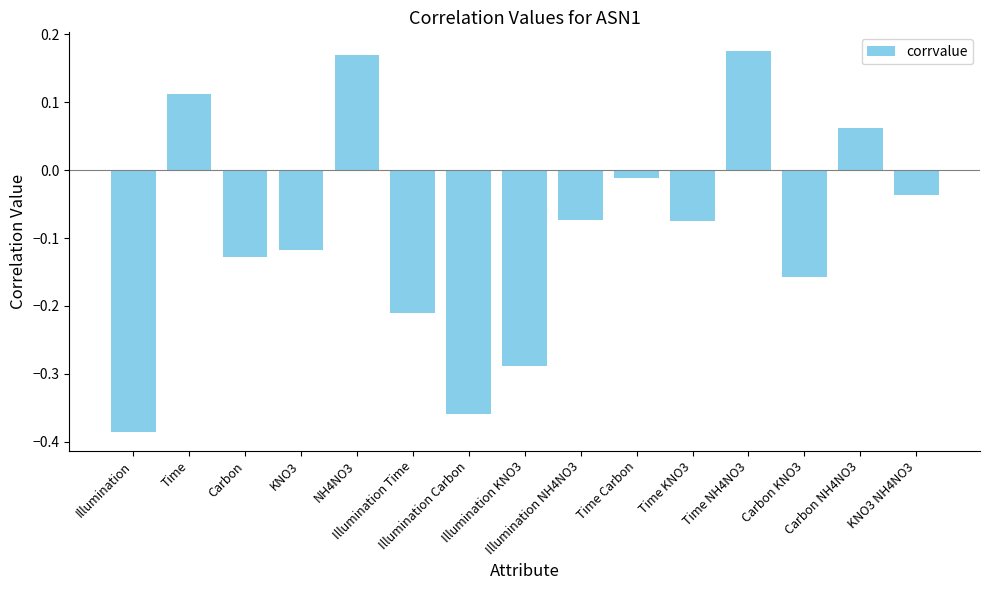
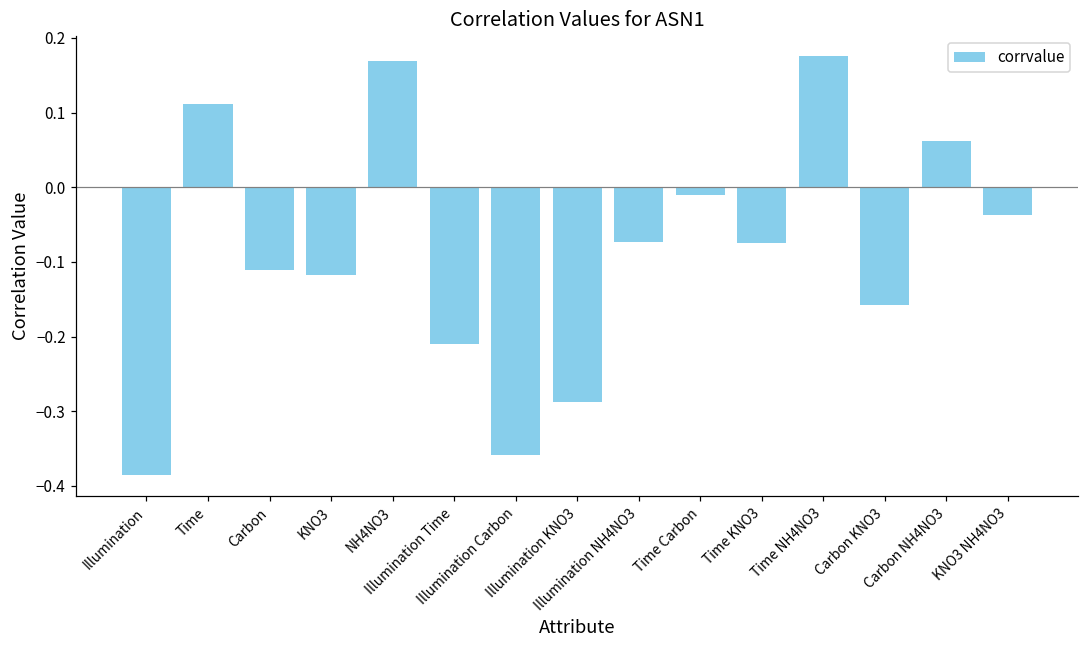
Carbon: -0.13 -> -0.11
